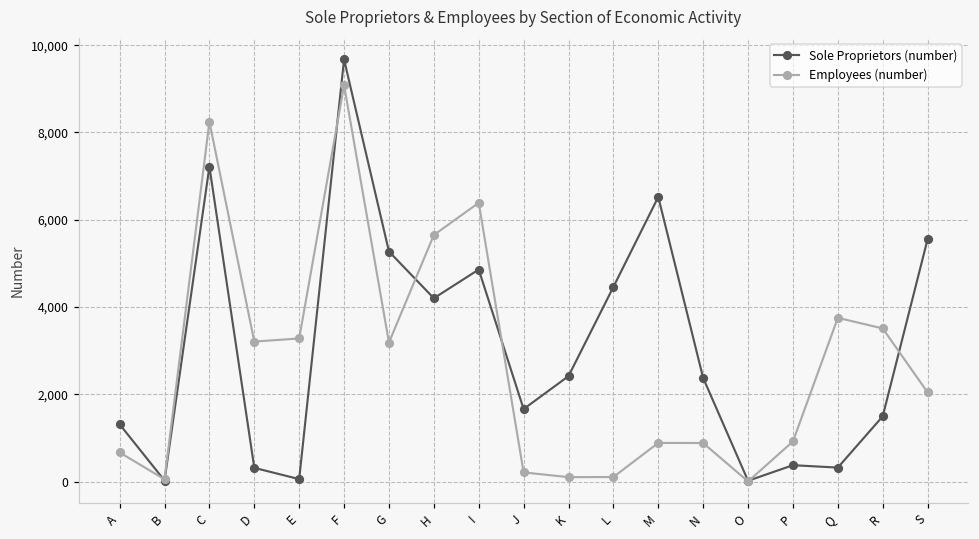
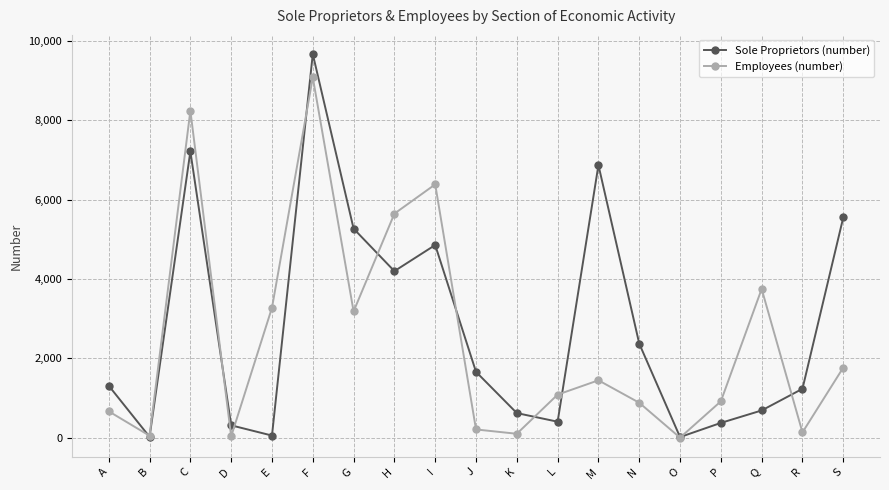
Employees (number), D: 3,200 -> 0
Sole Proprietors (number), K: 2,400 -> 600
Sole Proprietors (number), L: 4,500 -> 400
Employees (number), L: 100 -> 1,100
Sole Proprietors (number), M: 6,500 -> 6,900
Employees (number), M: 900 -> 1,400
Sole Proprietors (number), Q: 300 -> 700
Sole Proprietors (number), R: 1,500 -> 1,200
Employees (number), R: 3,500 -> 100
Employees (number), S: 2,000 -> 1,800
